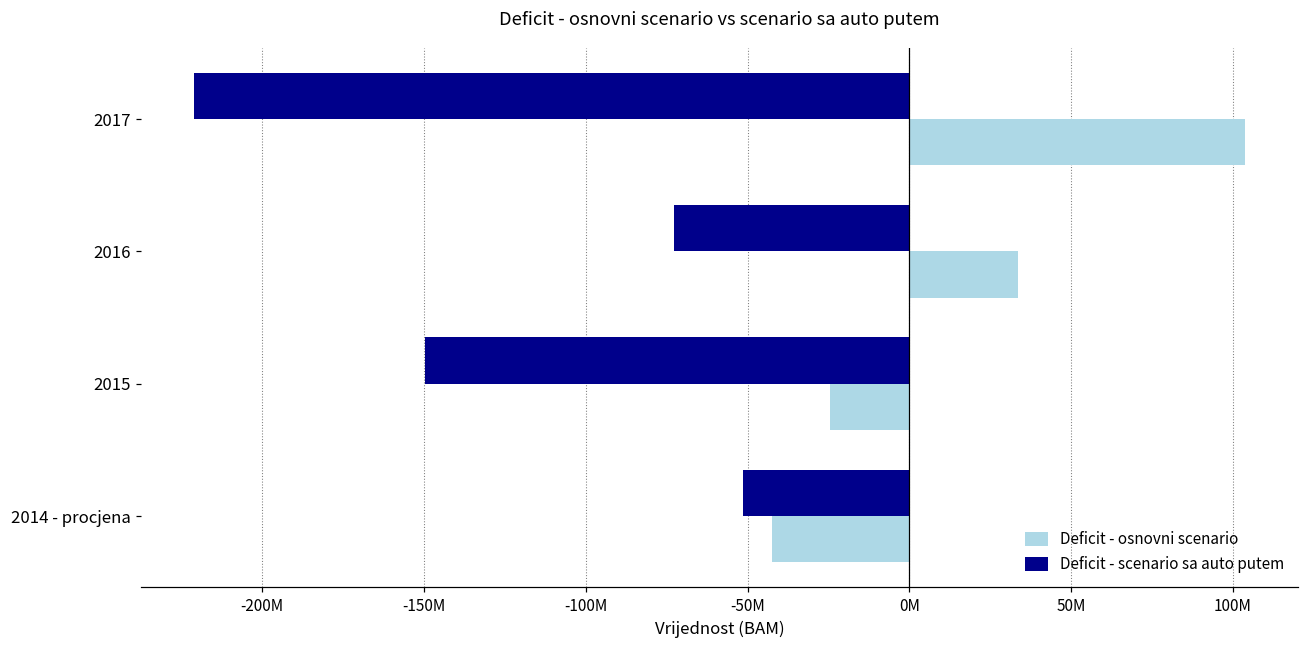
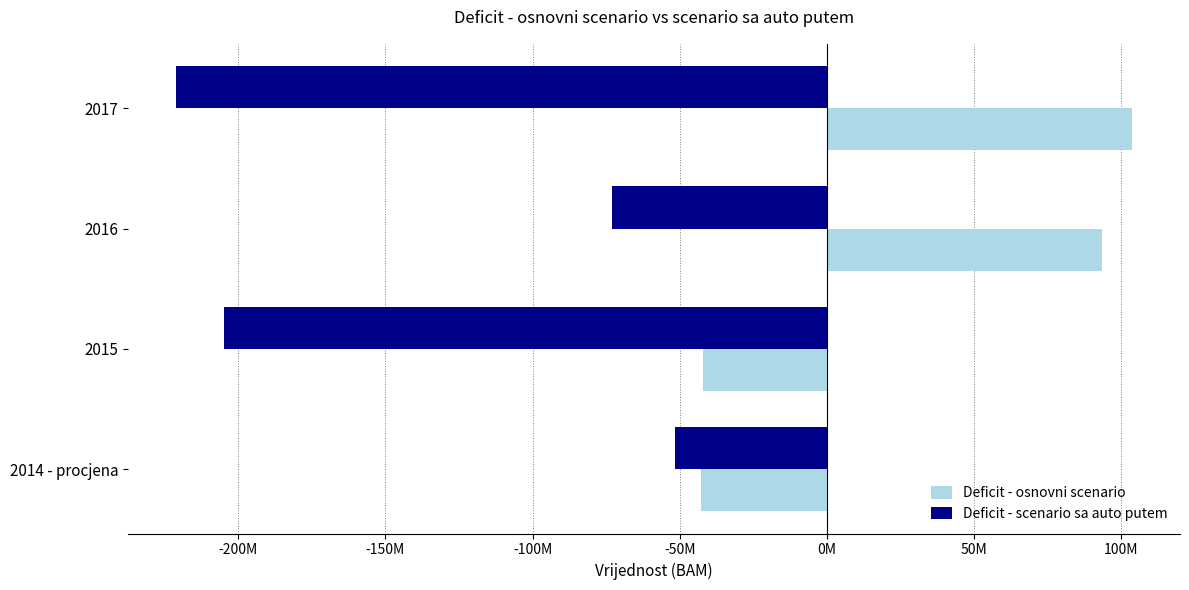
Deficit - osnovni scenario, 2016: 33000000 -> 93000000
Deficit - scenario sa auto putem, 2015: -150000000 -> -205000000
Deficit - osnovni scenario, 2015: -25000000 -> -42000000
